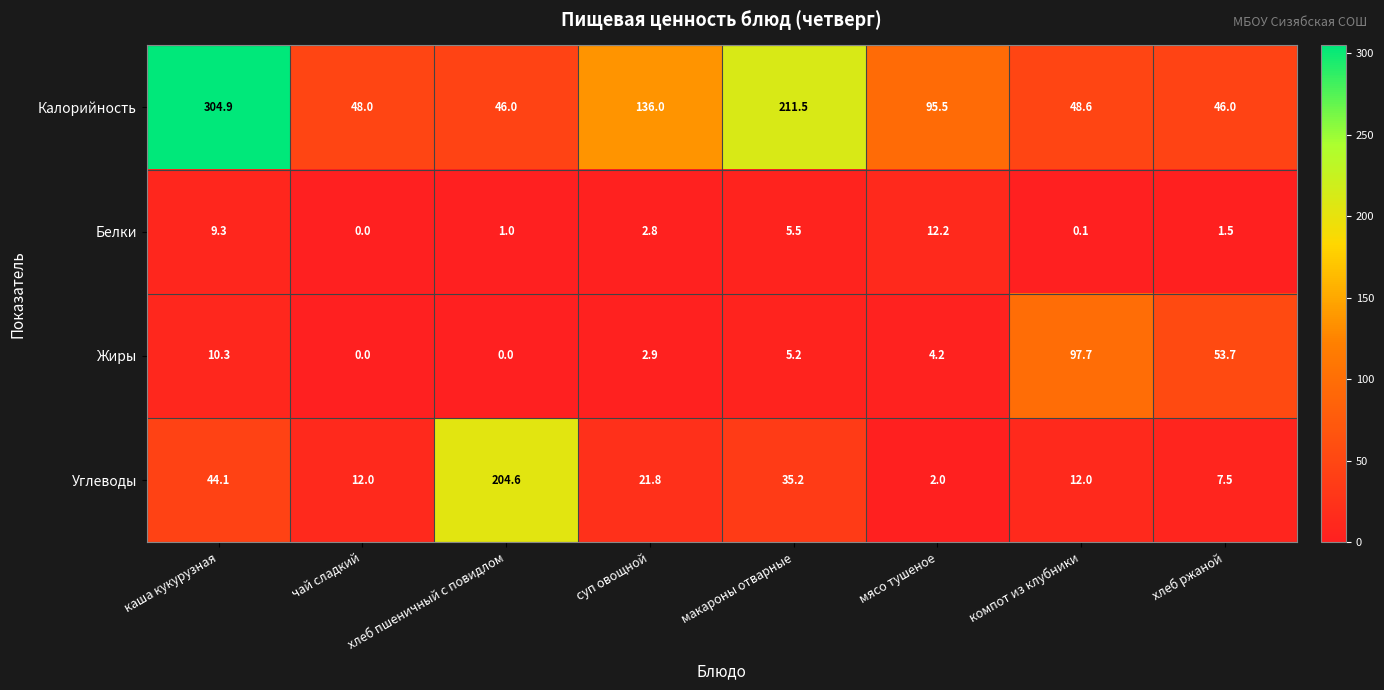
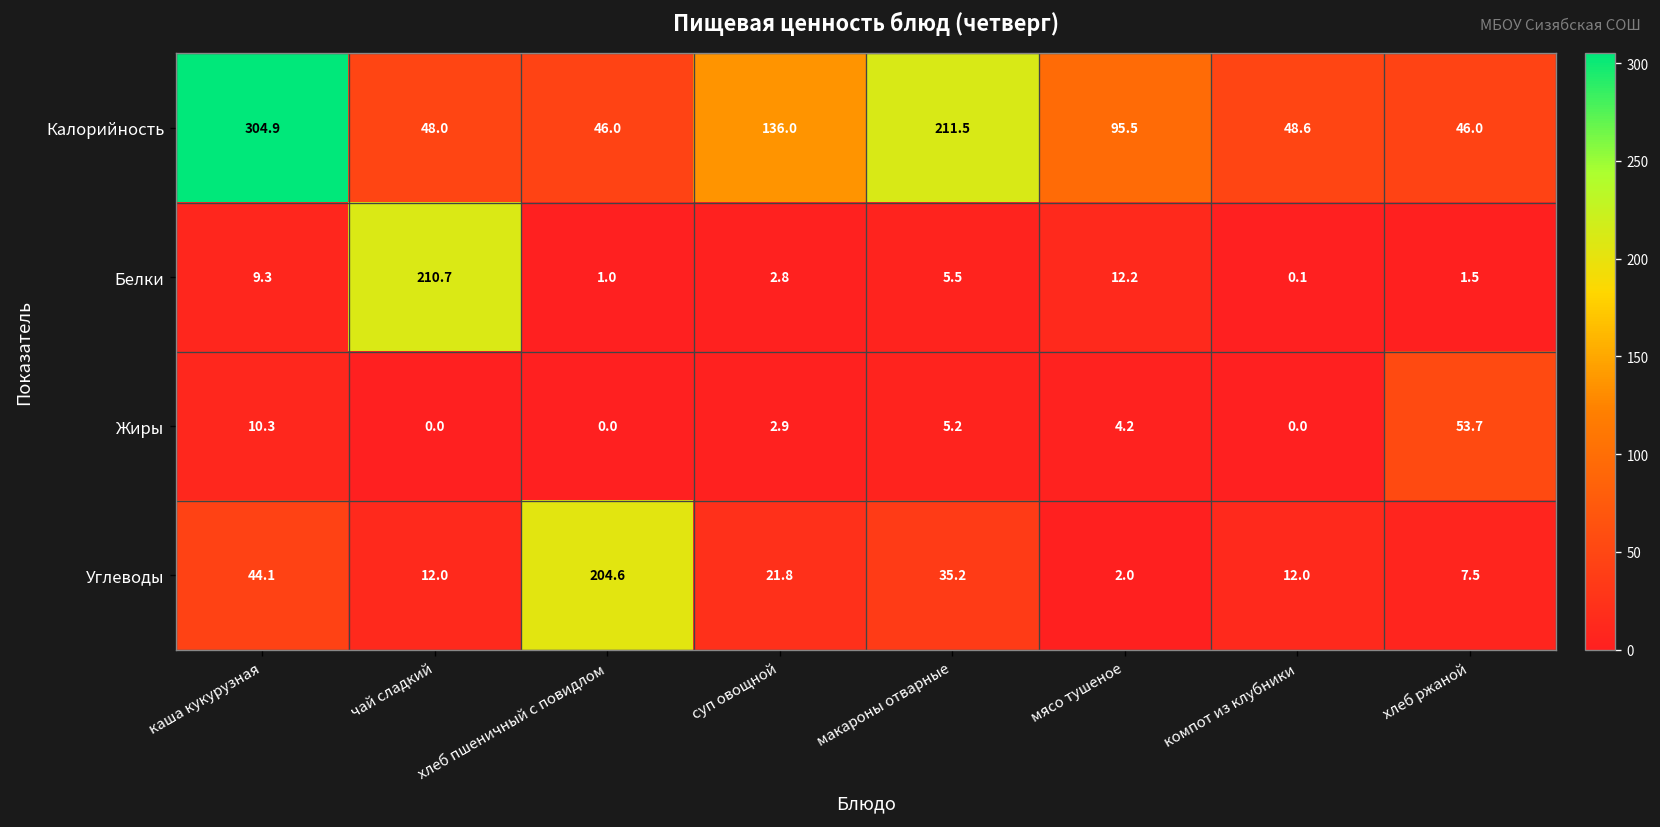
Белки, чай сладкий: 0.0 -> 210.7
Жиры, компот из клубники: 97.7 -> 0.0
